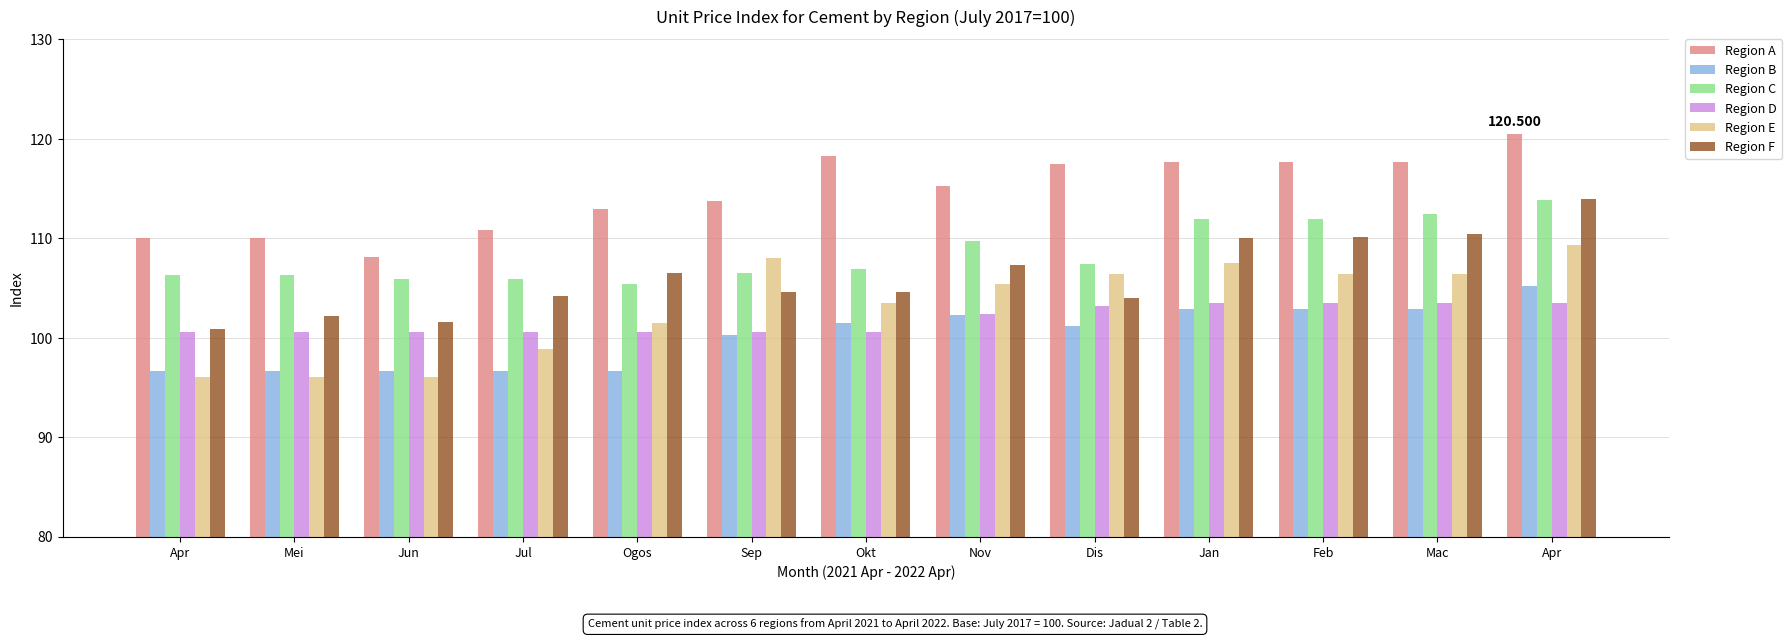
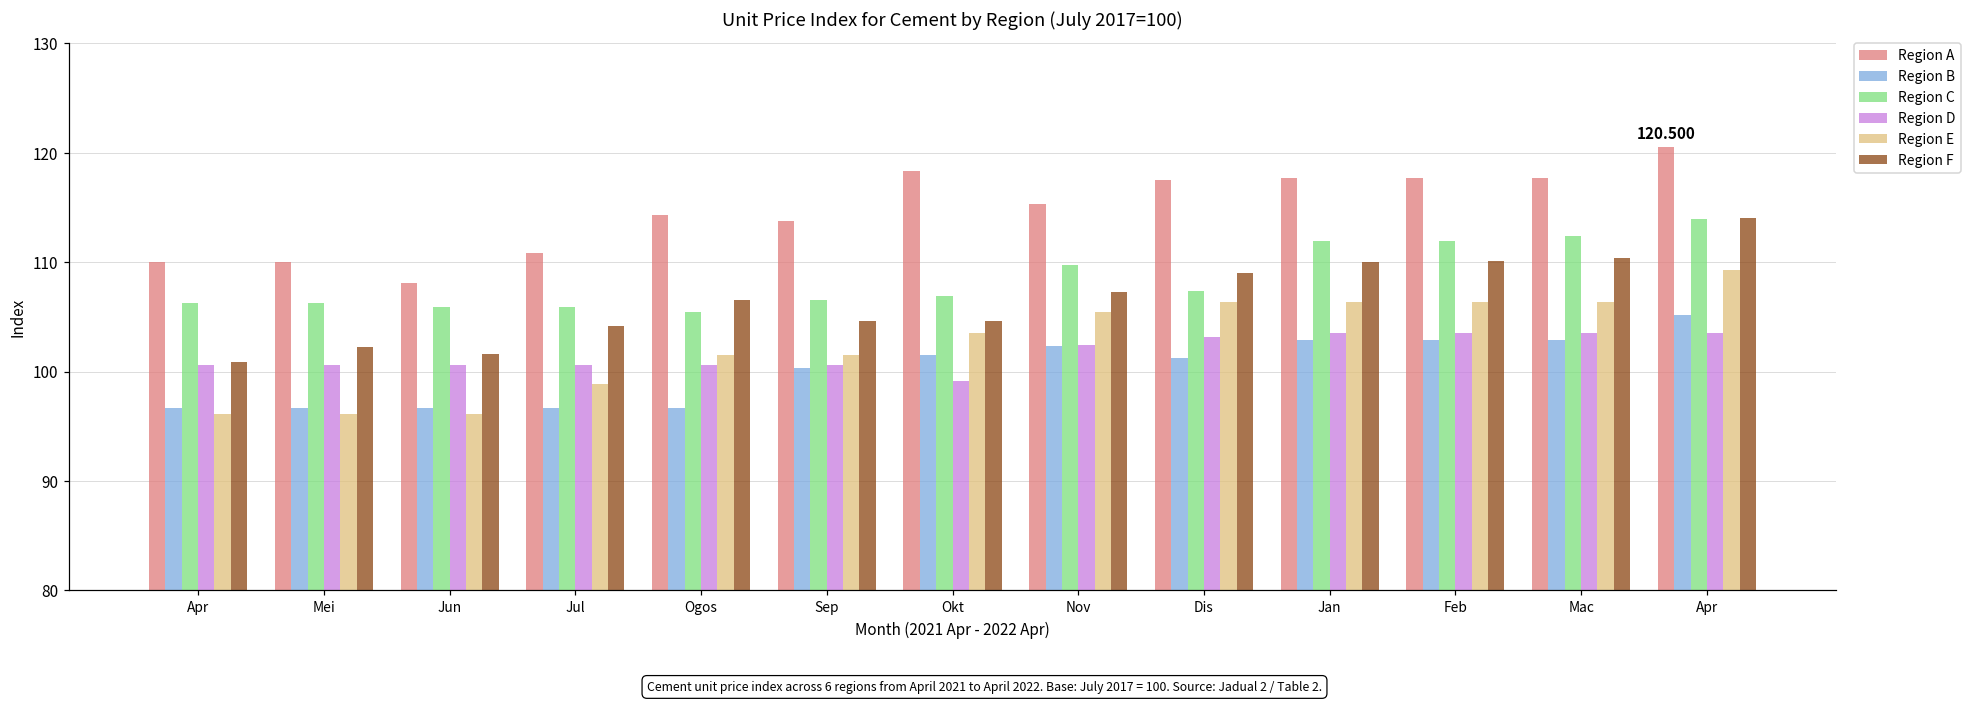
Region A, Ogos: 113 -> 114
Region E, Sep: 108 -> 102
Region D, Okt: 101 -> 99
Region F, Dis: 104 -> 109
Region E, Jan: 108 -> 106
